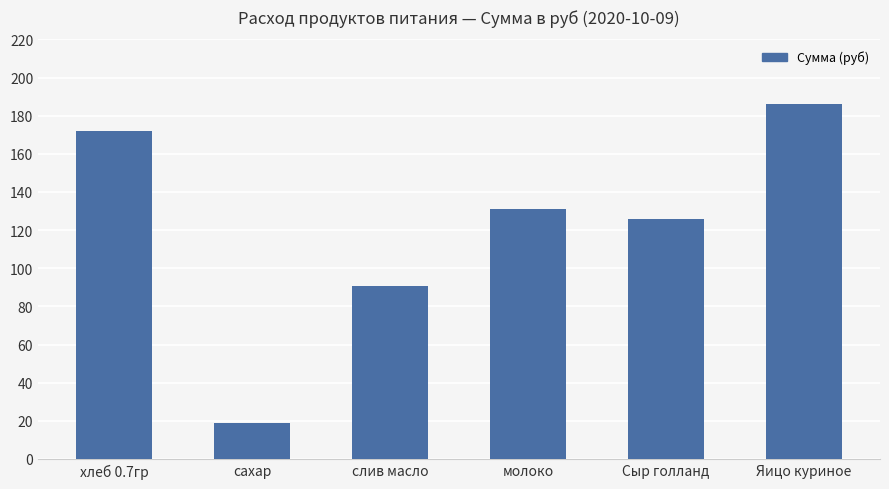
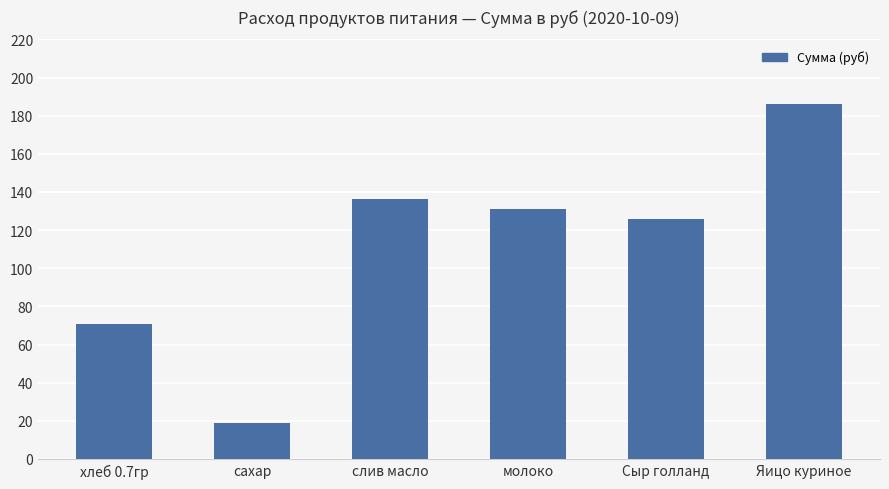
хлеб 0.7гр: 172 -> 71
слив масло: 91 -> 136
